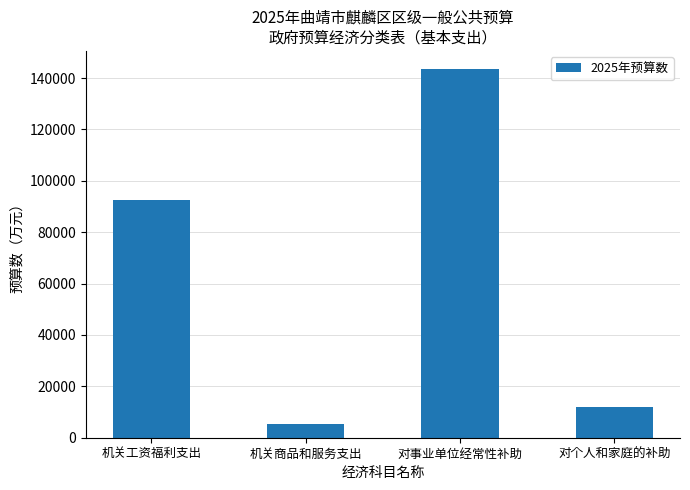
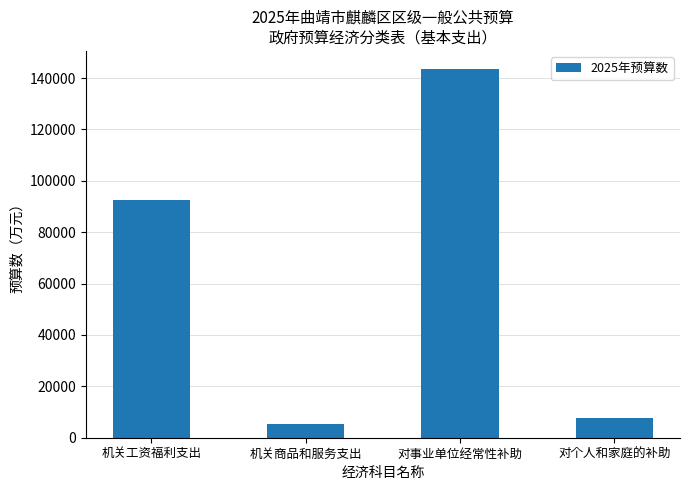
对个人和家庭的补助: 12000 -> 8000
